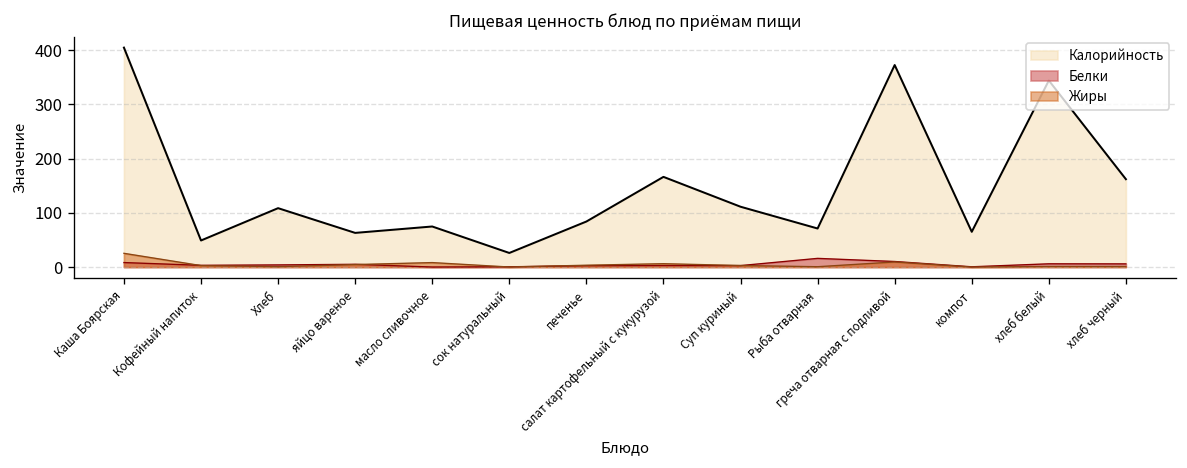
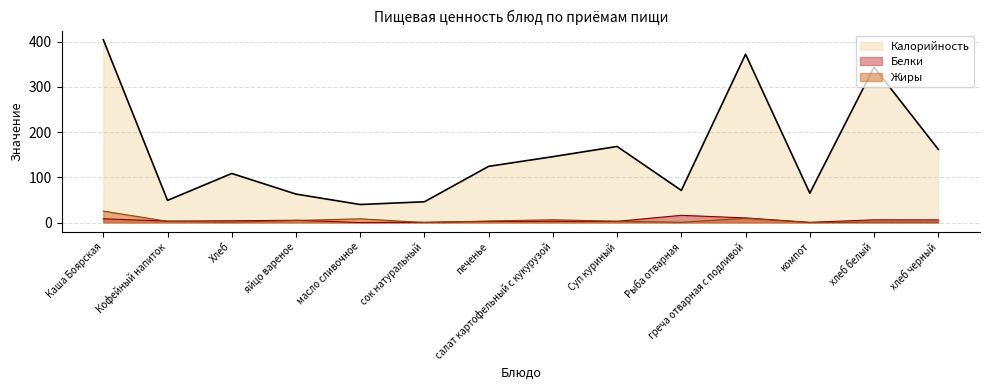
Калорийность, масло сливочное: 70 -> 40
Калорийность, сок натуральный: 30 -> 50
Калорийность, печенье: 80 -> 120
Калорийность, салат картофельный с кукурузой: 170 -> 150
Калорийность, Суп куриный: 110 -> 170
